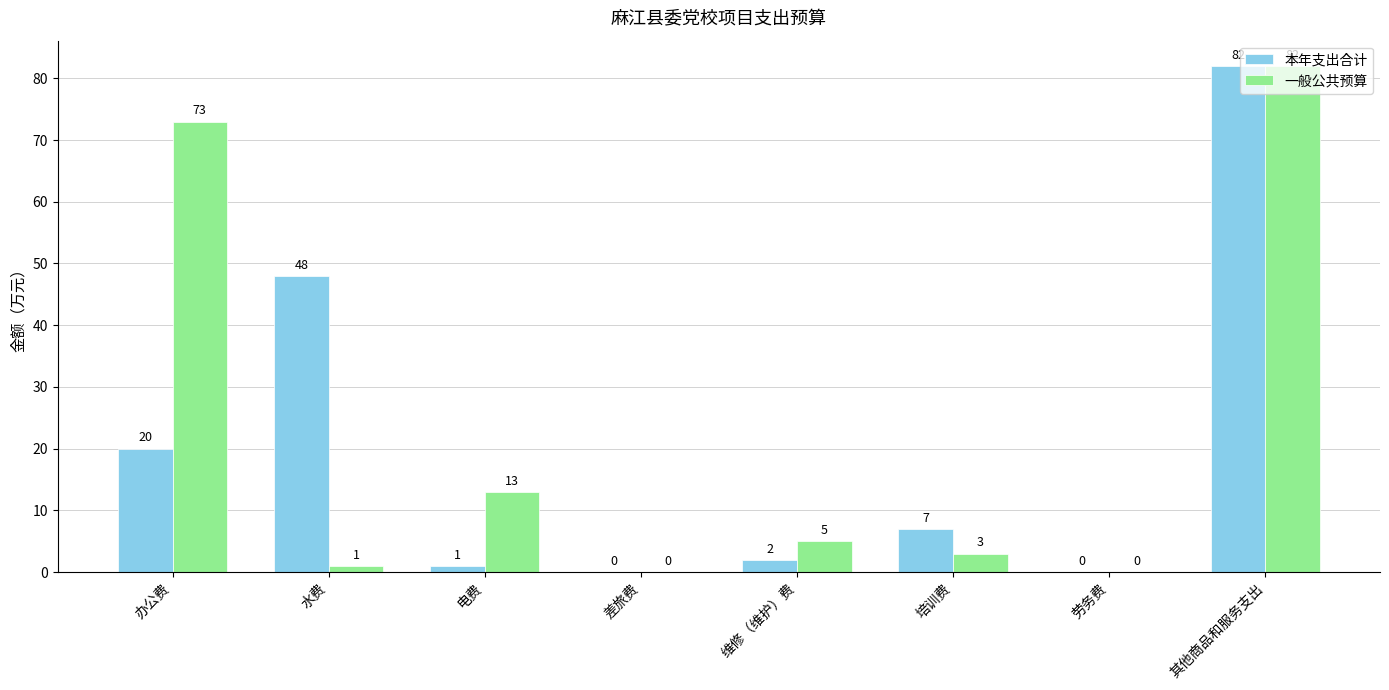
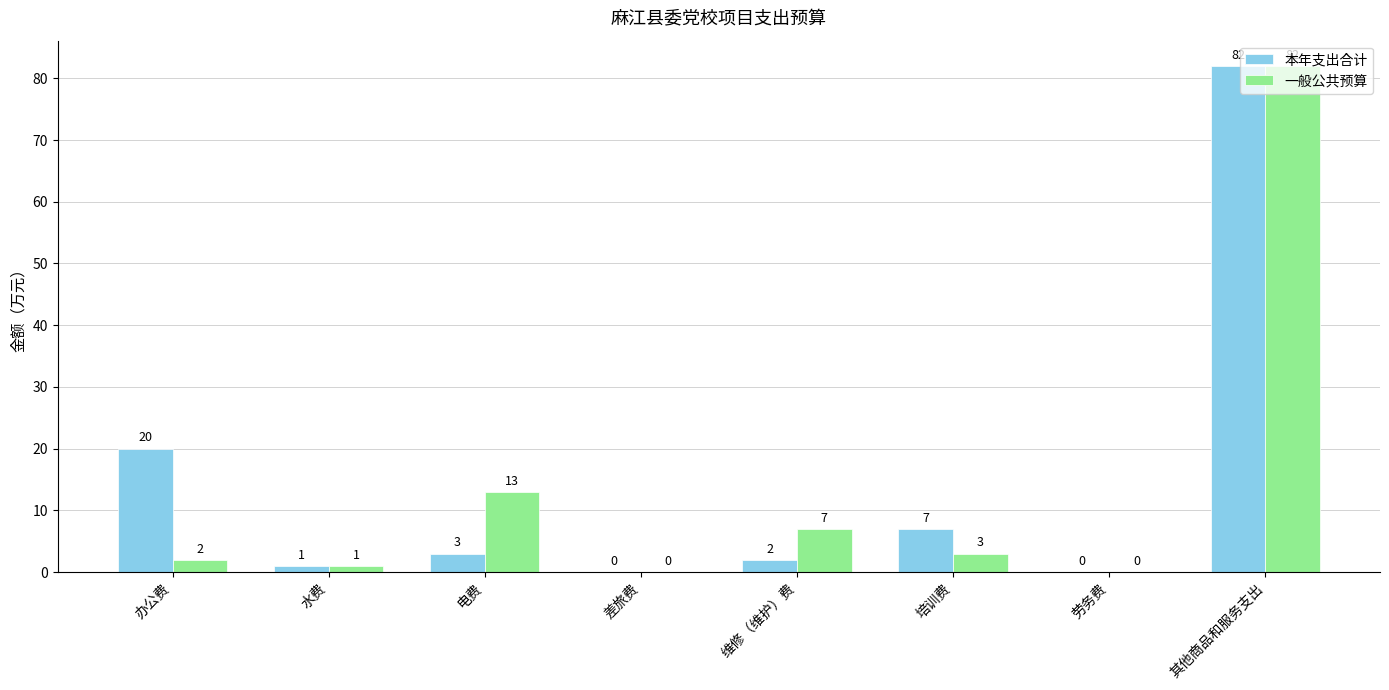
一般公共预算, 办公费: 73 -> 2
本年支出合计, 水费: 48 -> 1
本年支出合计, 电费: 1 -> 3
一般公共预算, 维修（维护）费: 5 -> 7
